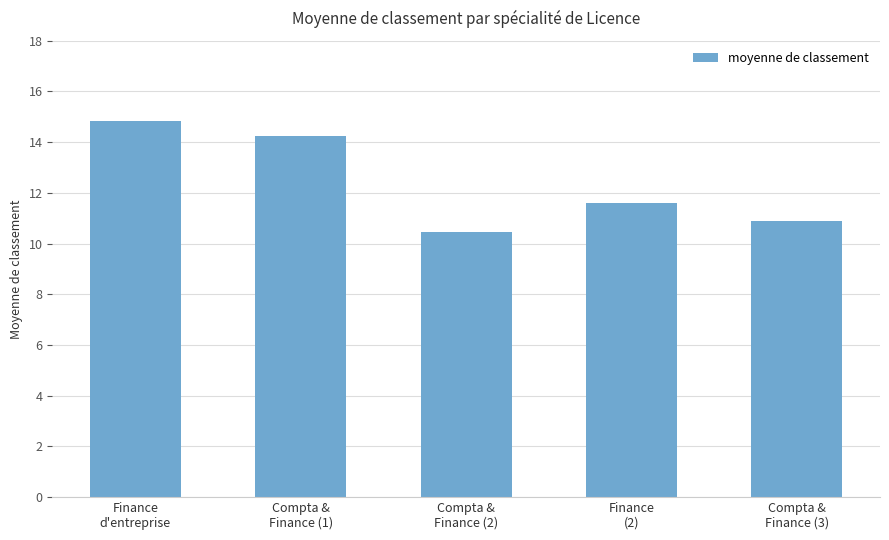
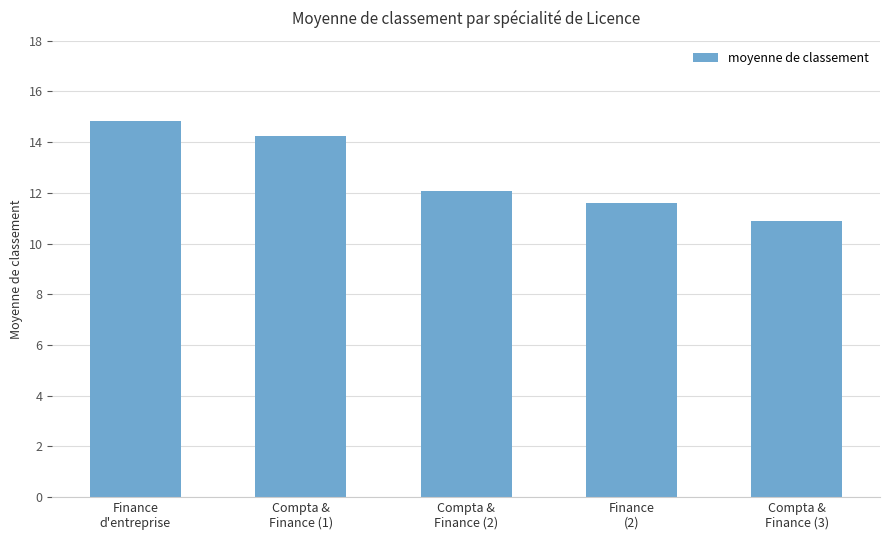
Compta & Finance (2): 10.5 -> 12.1
